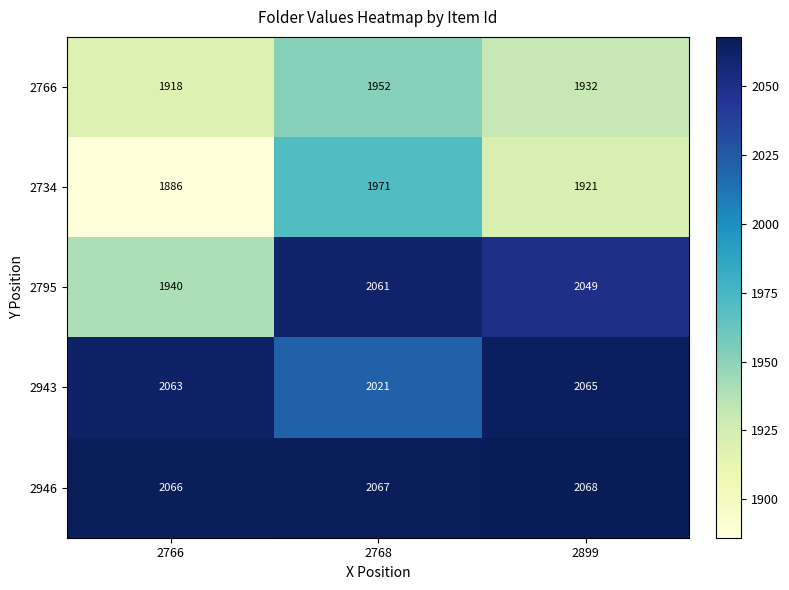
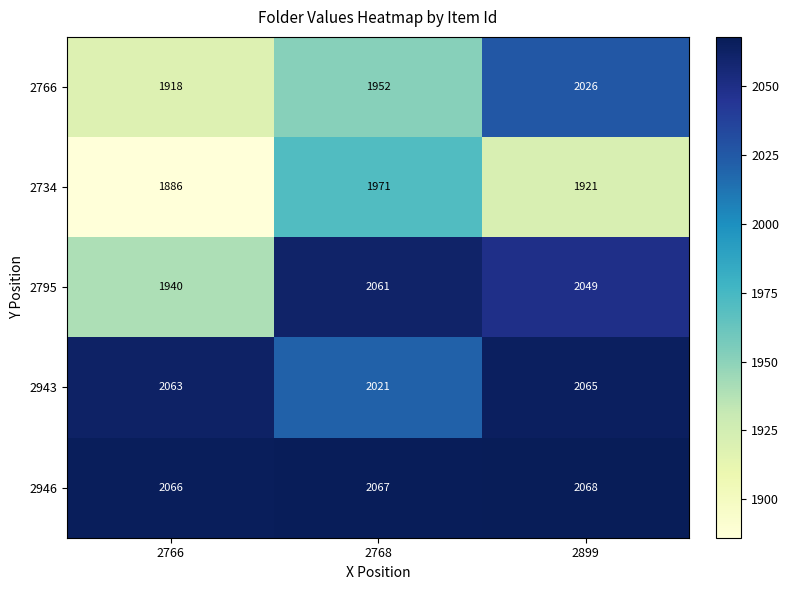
2766, 2899: 1932 -> 2026
